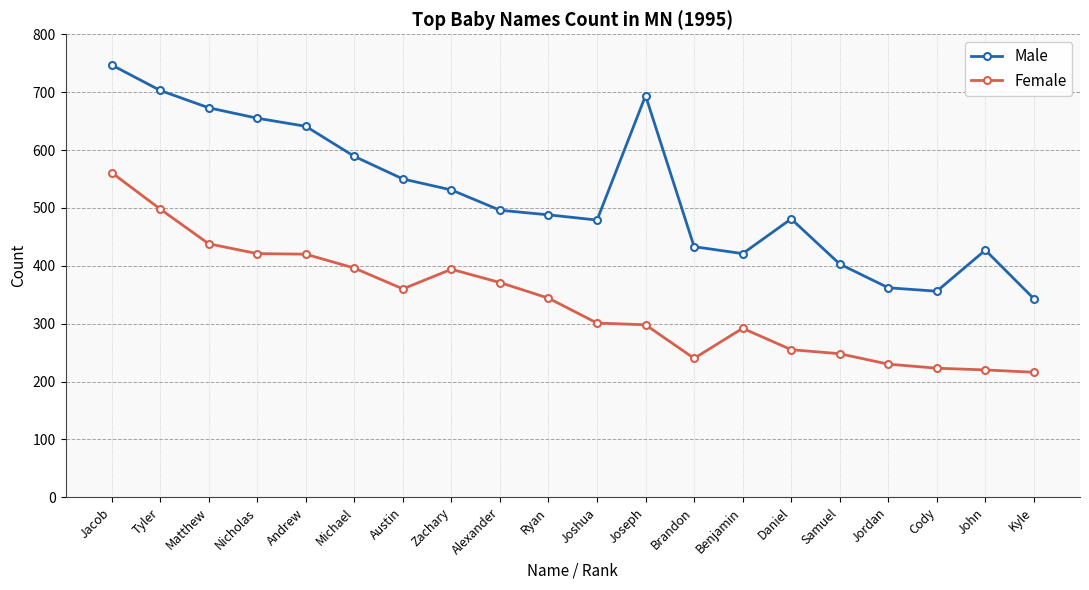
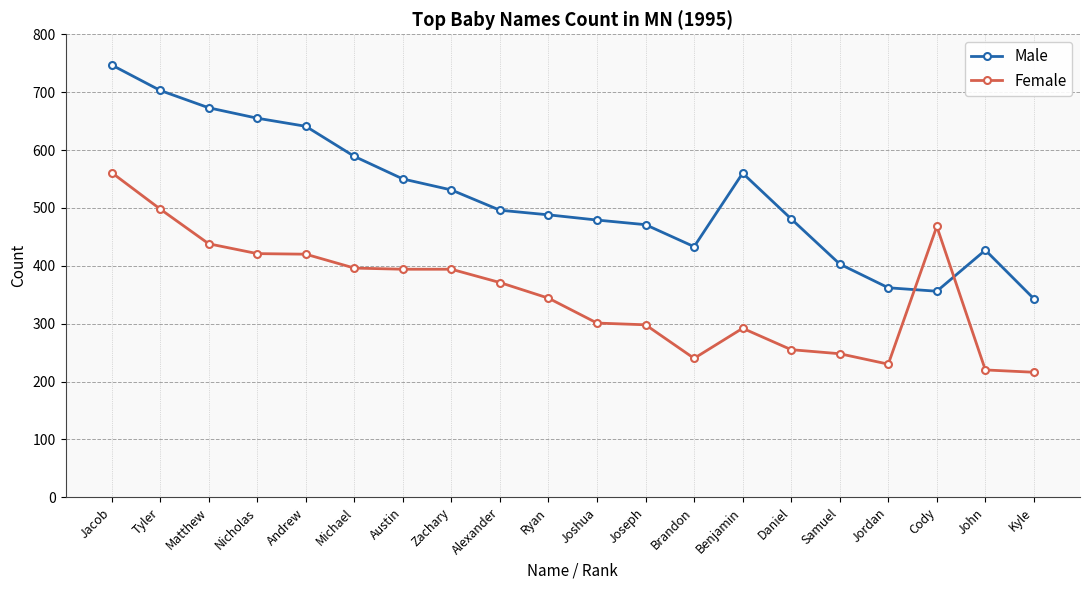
Female, Austin: 360 -> 390
Male, Joseph: 690 -> 470
Male, Benjamin: 420 -> 560
Female, Cody: 220 -> 470
